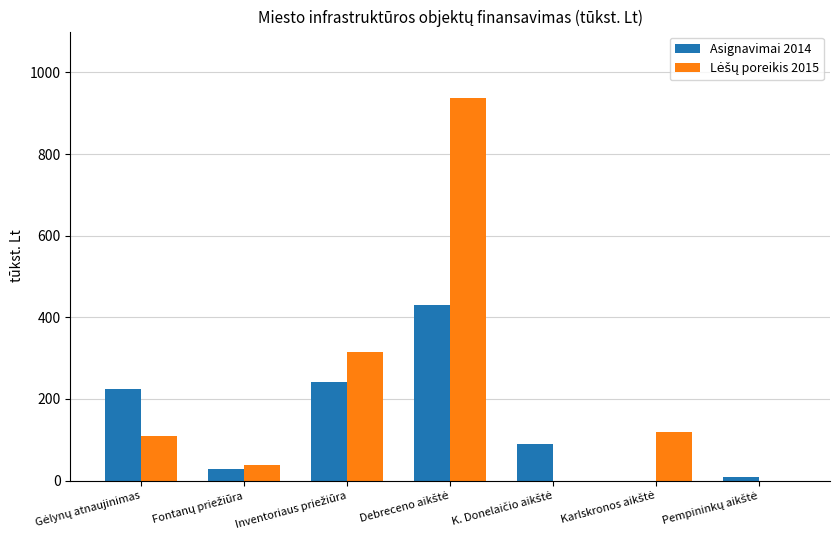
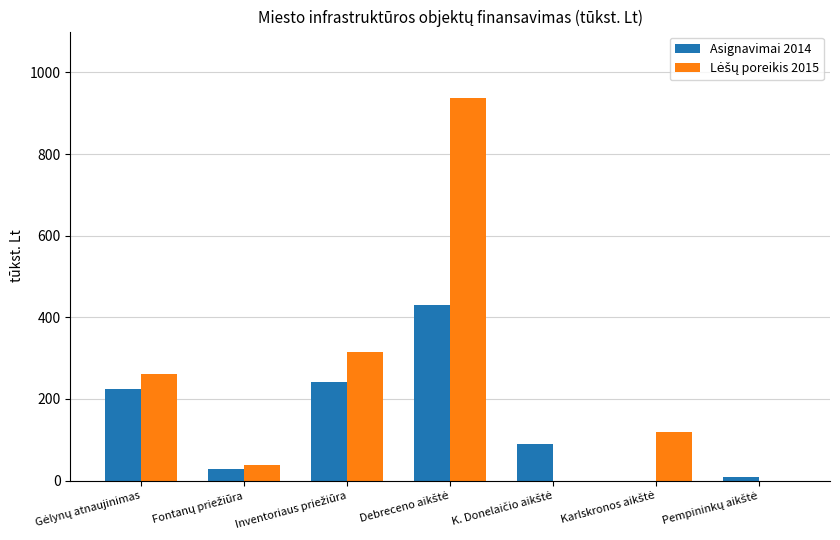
Lėšų poreikis 2015, Gėlynų atnaujinimas: 110 -> 260
